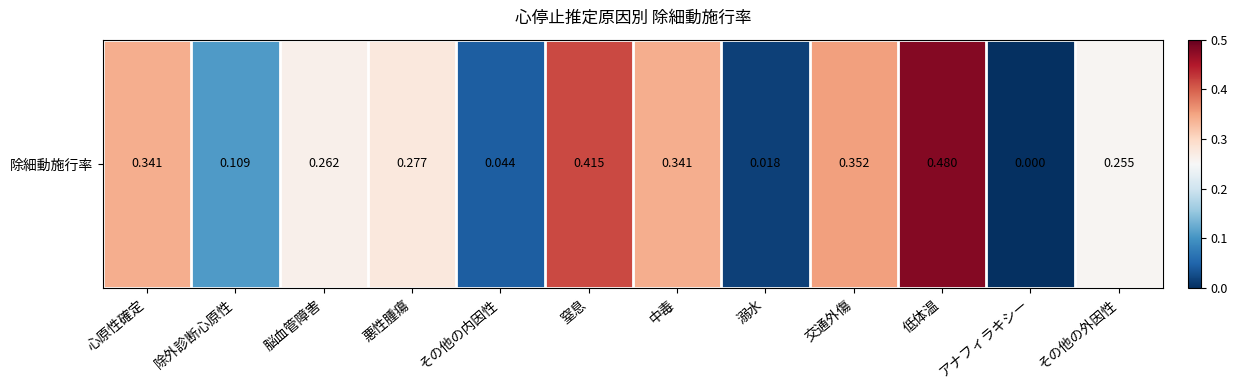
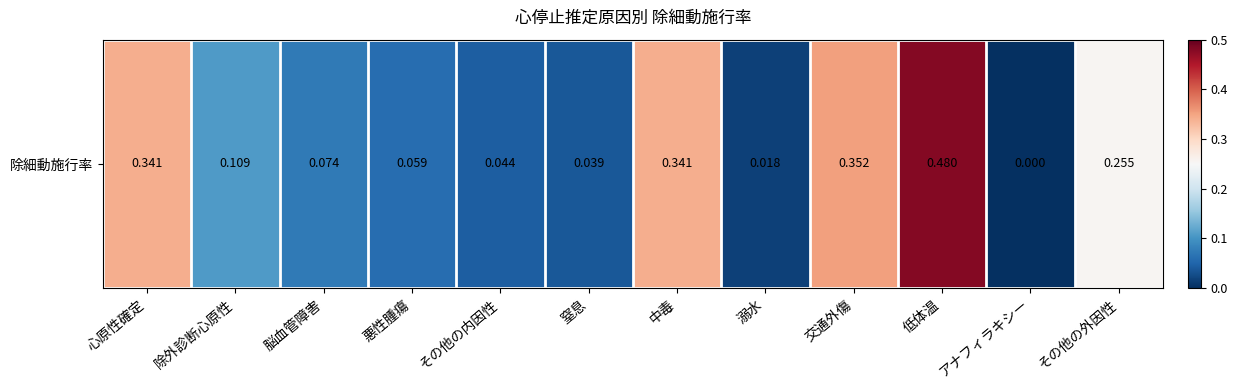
除細動施行率, 脳血管障害: 0.262 -> 0.074
除細動施行率, 悪性腫瘍: 0.277 -> 0.059
除細動施行率, 窒息: 0.415 -> 0.039
